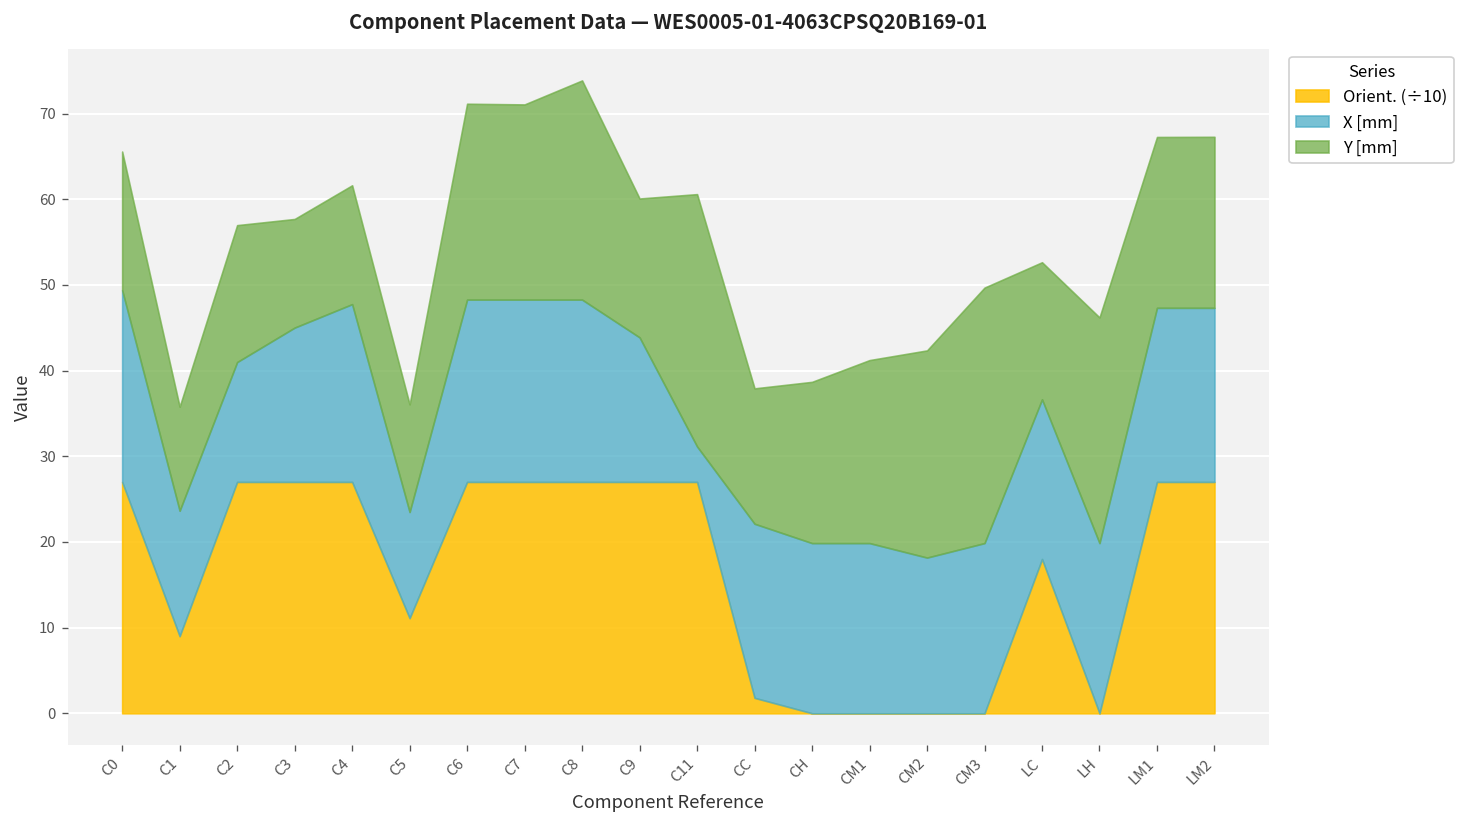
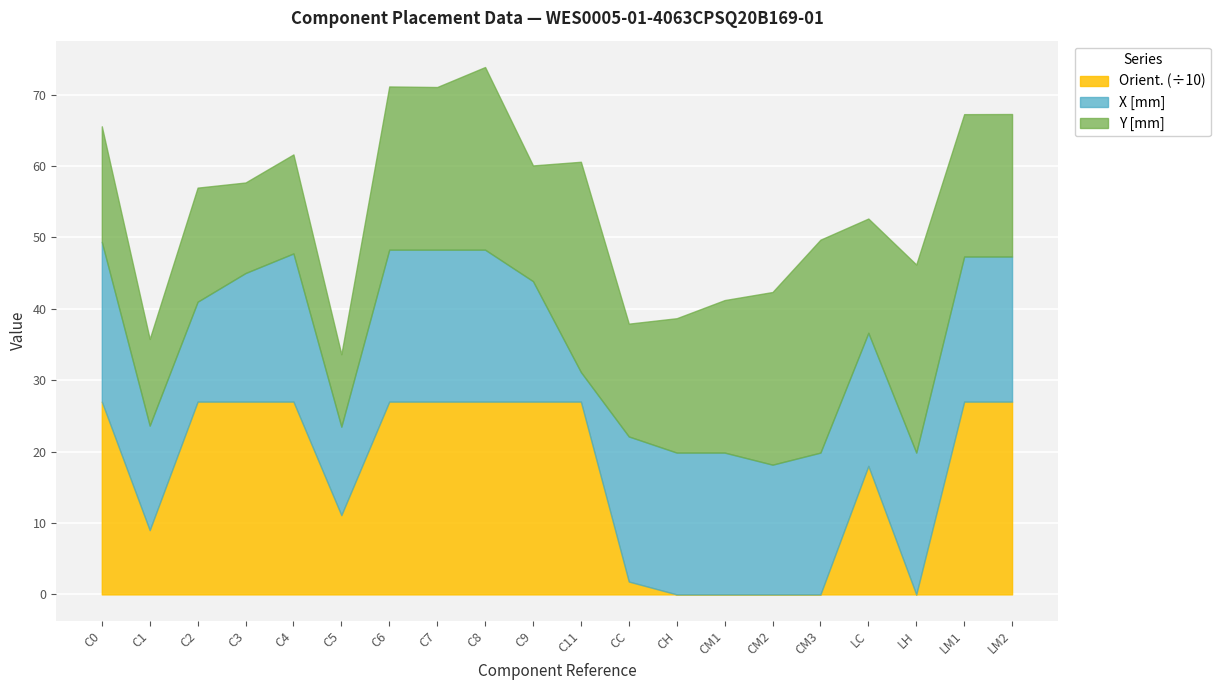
Y [mm], C5: 13 -> 10
